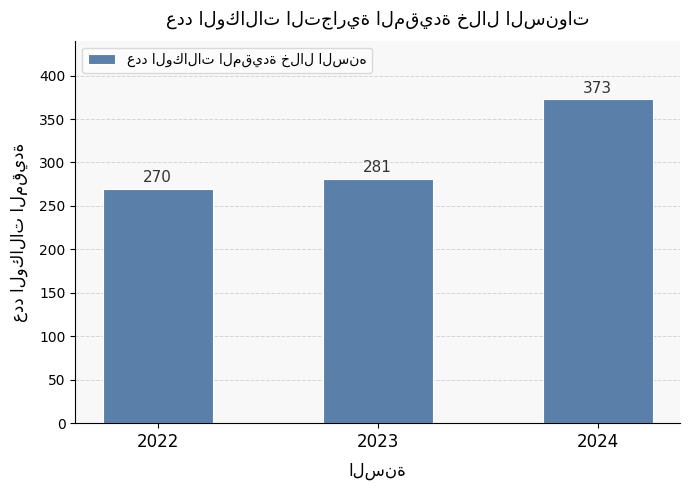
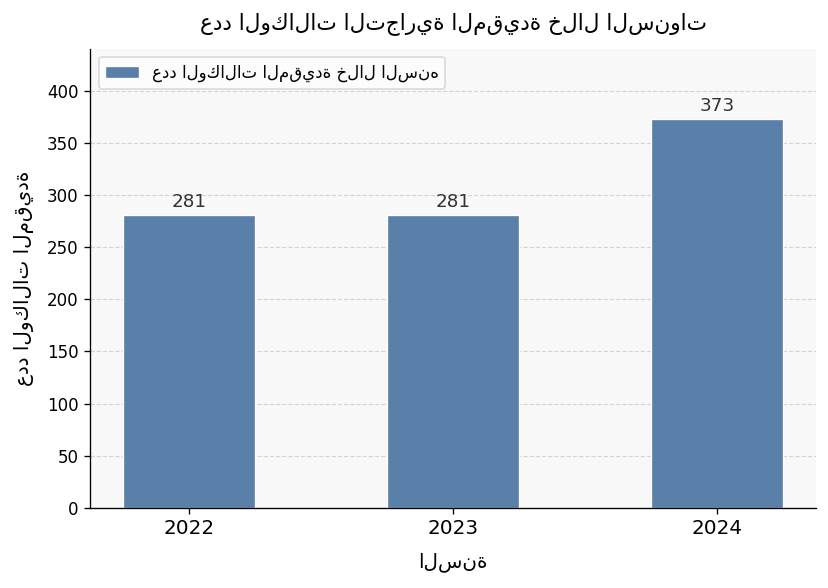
2022: 270 -> 281
